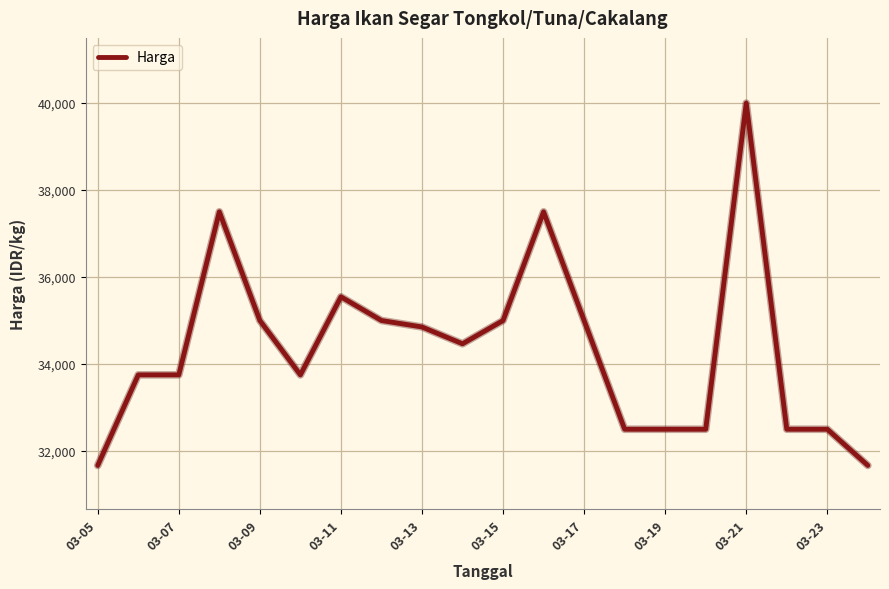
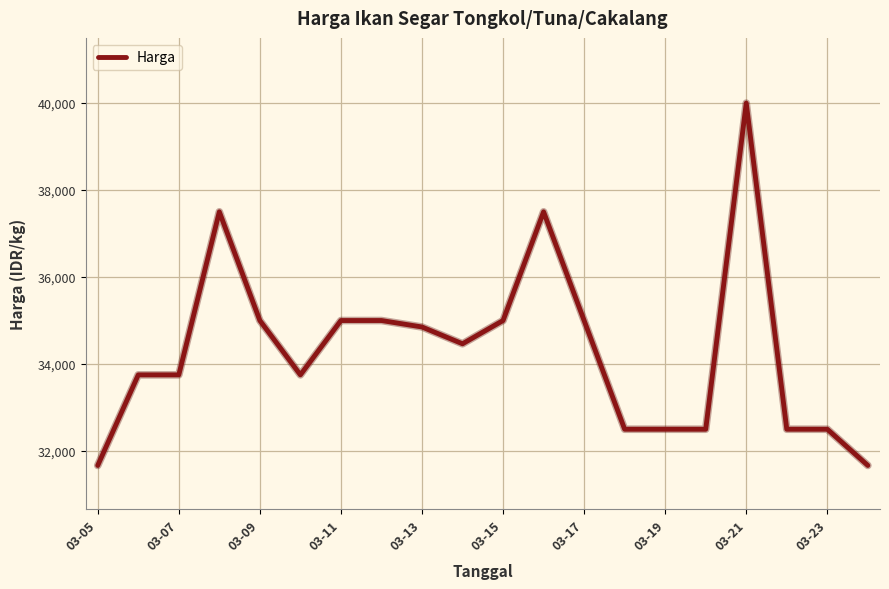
03-11: 35,500 -> 35,000
